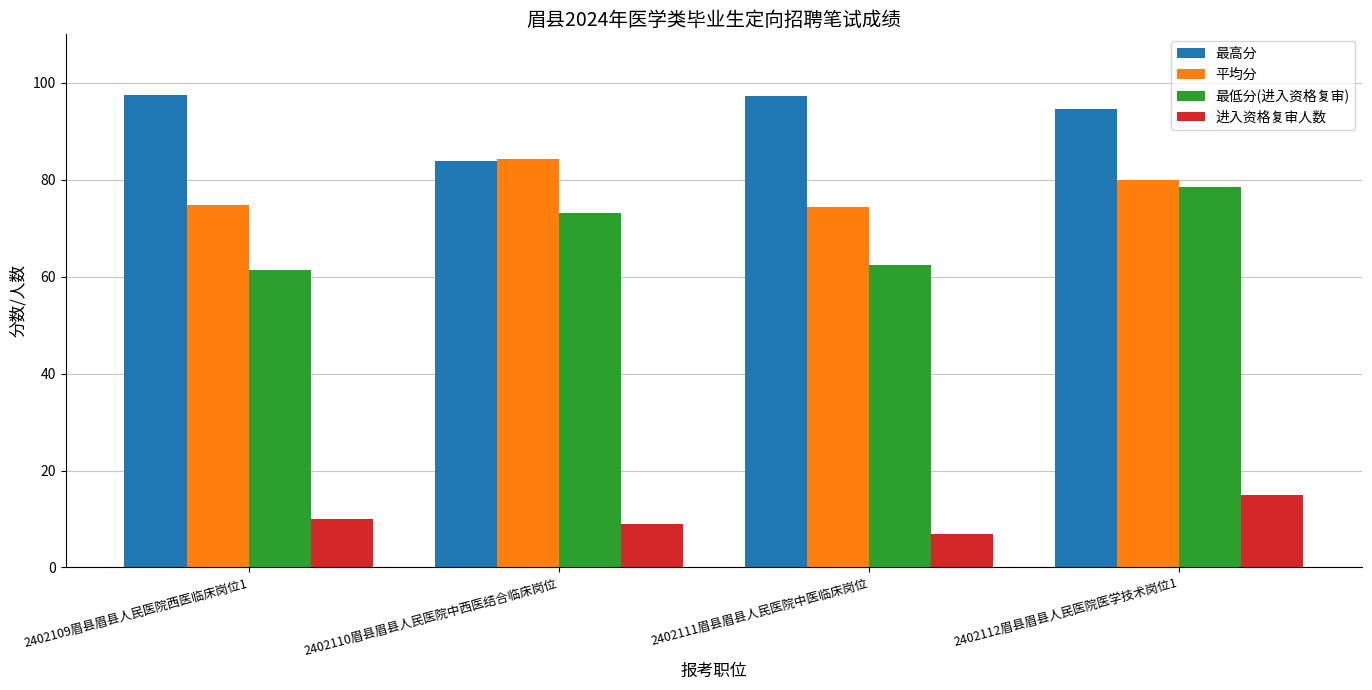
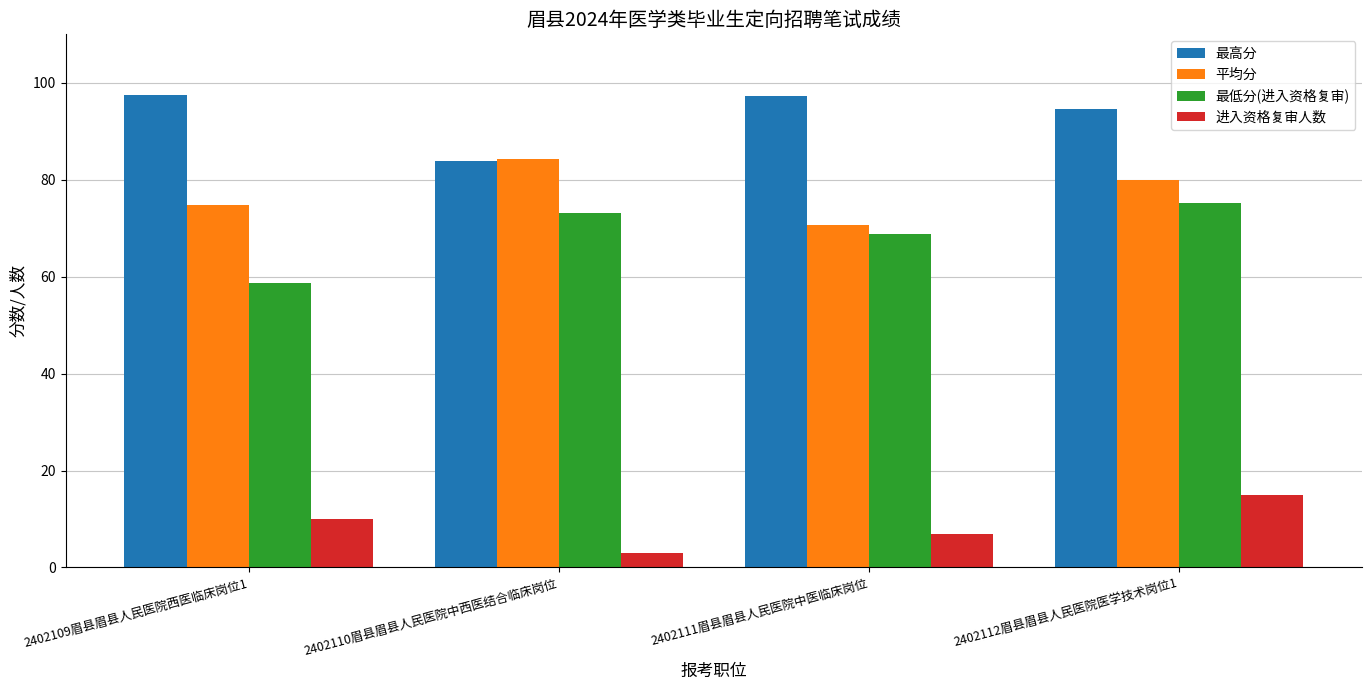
最低分(进入资格复审), 2402109眉县眉县人民医院西医临床岗位1: 61 -> 59
进入资格复审人数, 2402110眉县眉县人民医院中西医结合临床岗位: 9 -> 3
平均分, 2402111眉县眉县人民医院中医临床岗位: 74 -> 71
最低分(进入资格复审), 2402111眉县眉县人民医院中医临床岗位: 63 -> 69
最低分(进入资格复审), 2402112眉县眉县人民医院医学技术岗位1: 79 -> 75
